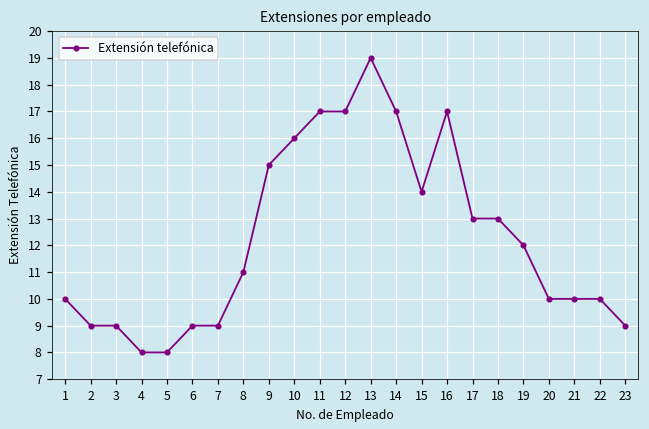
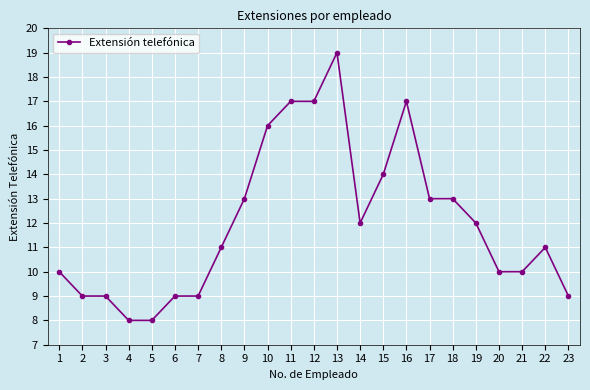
9: 15 -> 13
14: 17 -> 12
22: 10 -> 11
